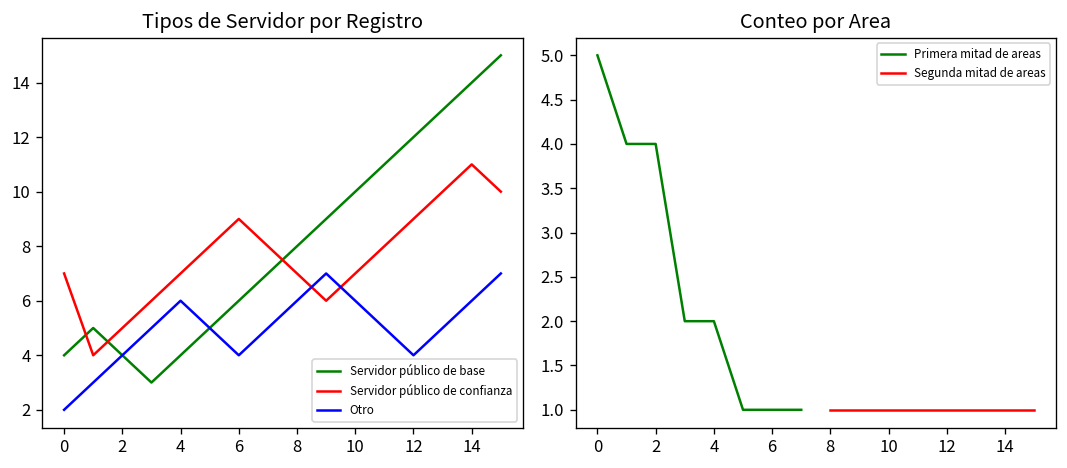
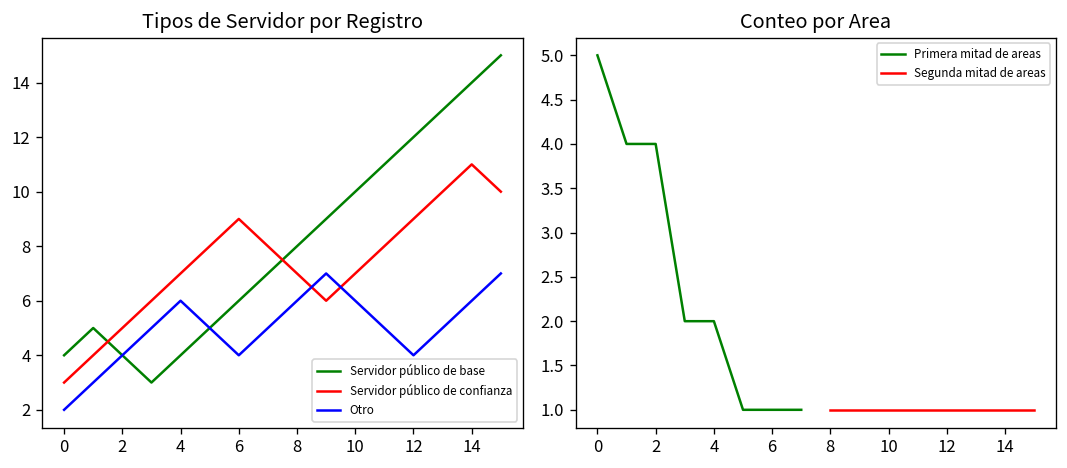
Tipos de Servidor por Registro, Servidor público de confianza, 0: 7 -> 3
